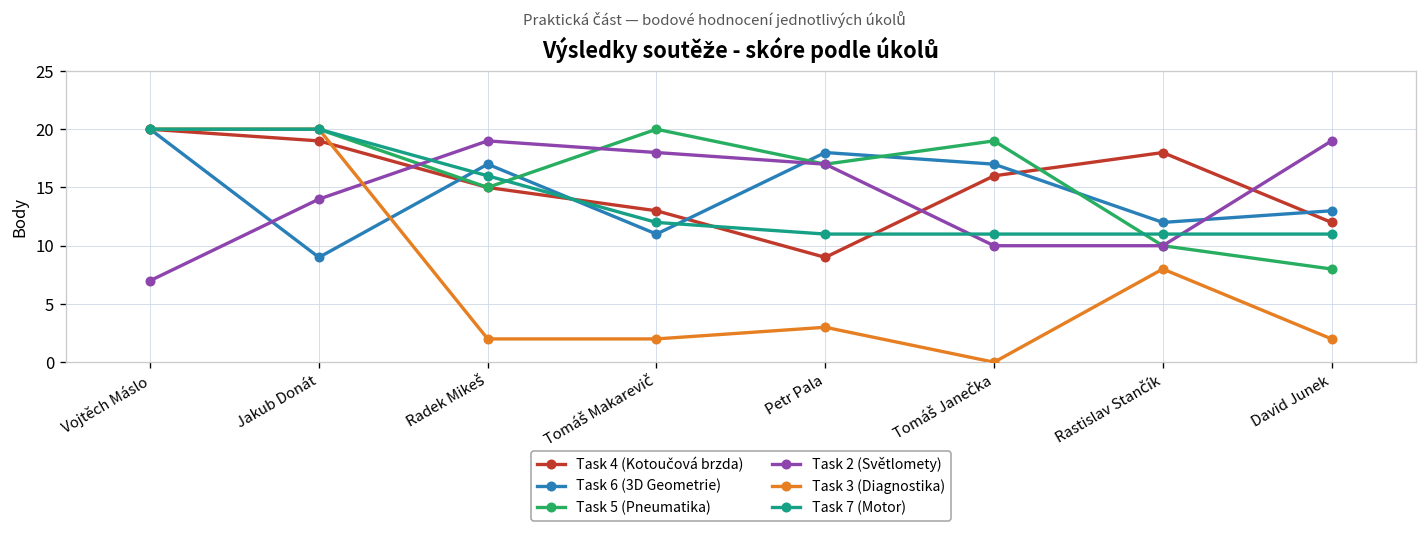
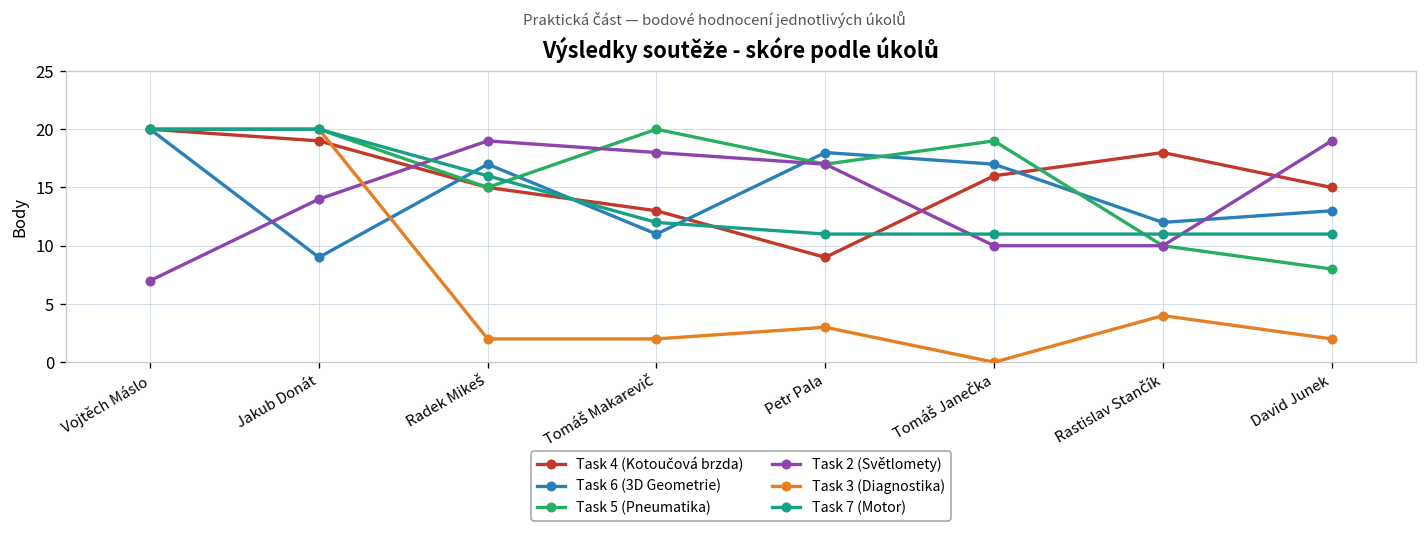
Task 3 (Diagnostika), Rastislav Stančík: 8 -> 4
Task 4 (Kotoučová brzda), David Junek: 12 -> 15
